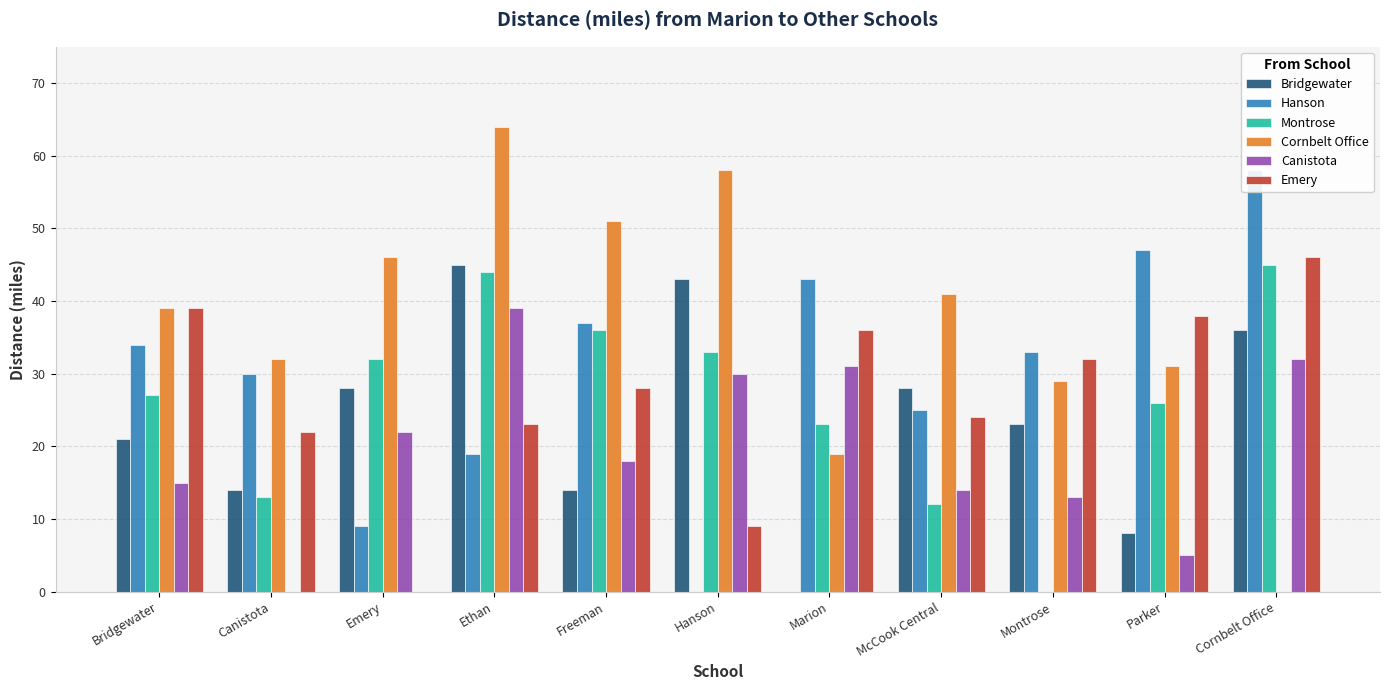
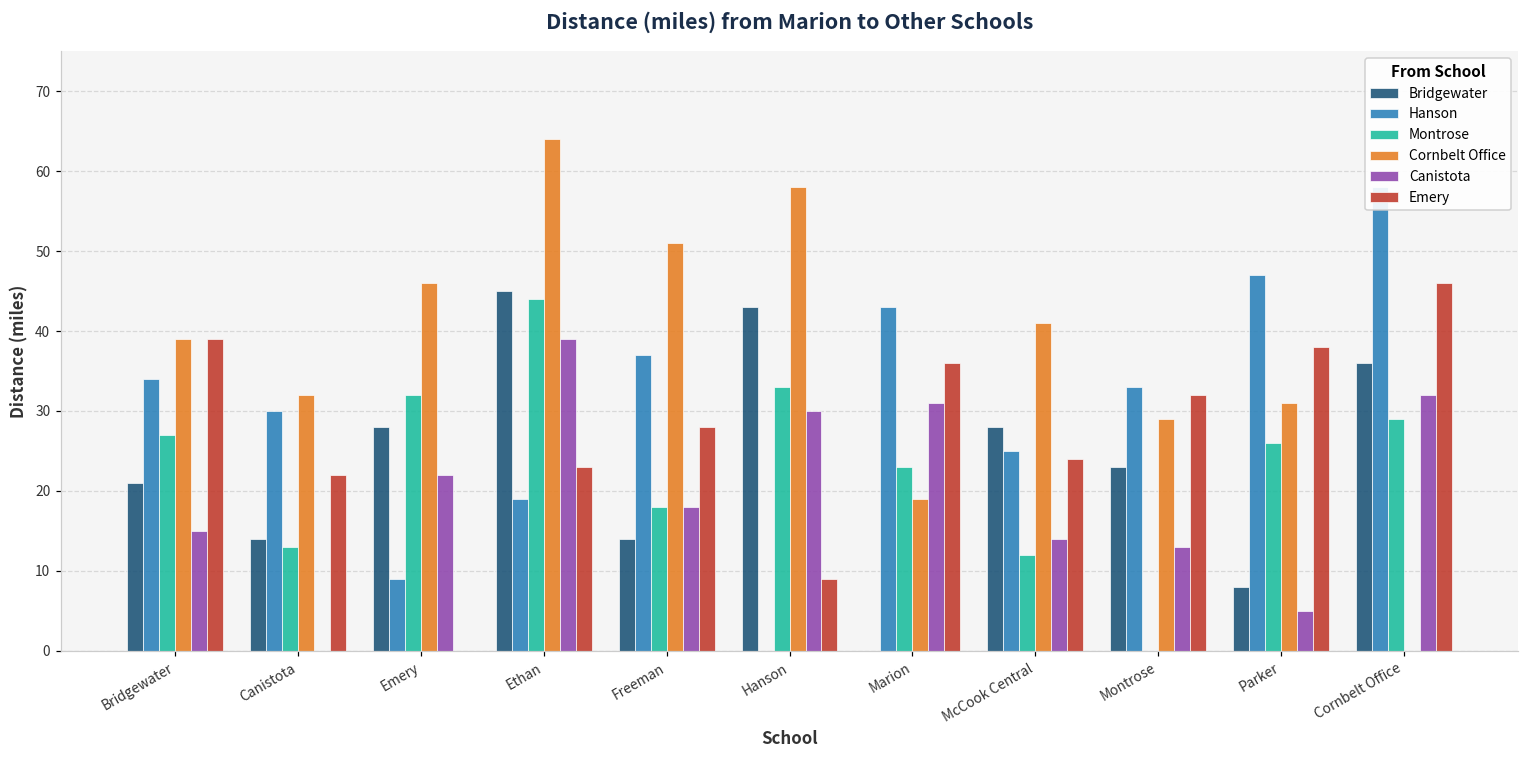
Montrose, Freeman: 36 -> 18
Montrose, Cornbelt Office: 45 -> 29
